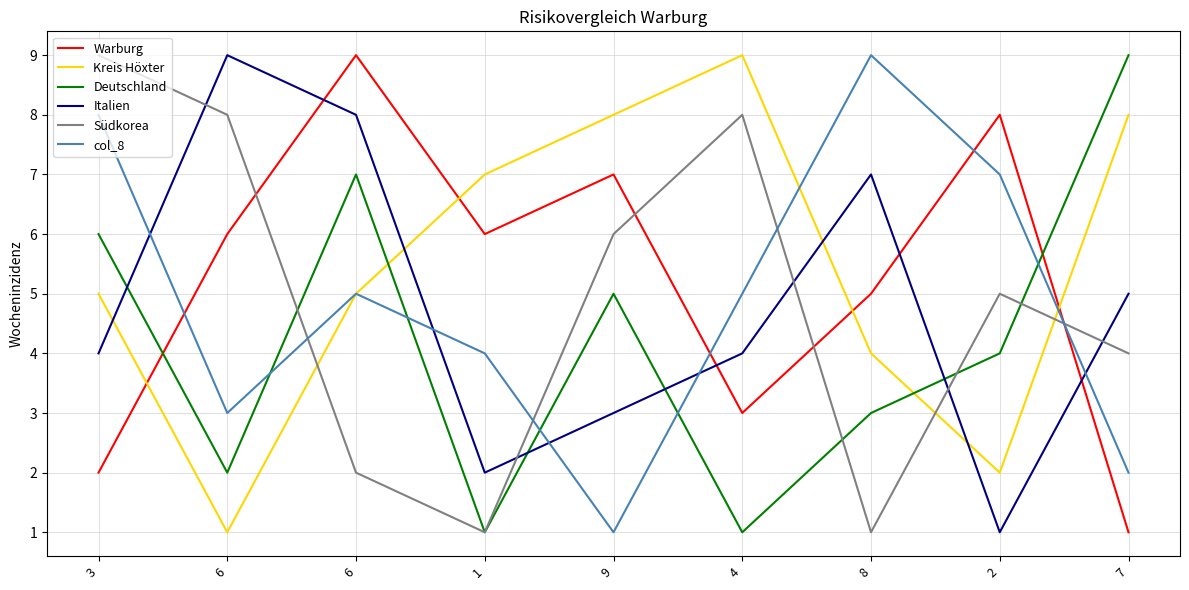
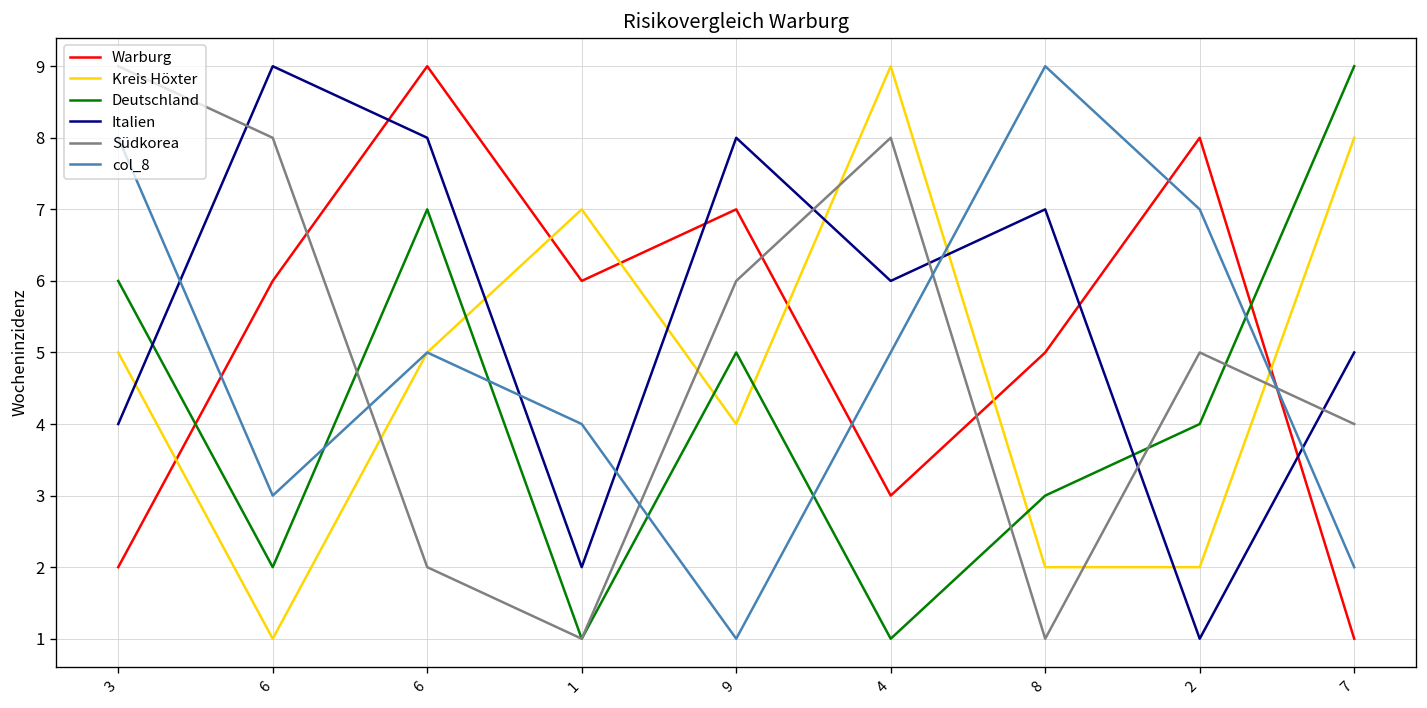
Kreis Höxter, 9: 8 -> 4
Italien, 9: 3 -> 8
Italien, 4: 4 -> 6
Kreis Höxter, 8: 4 -> 2
